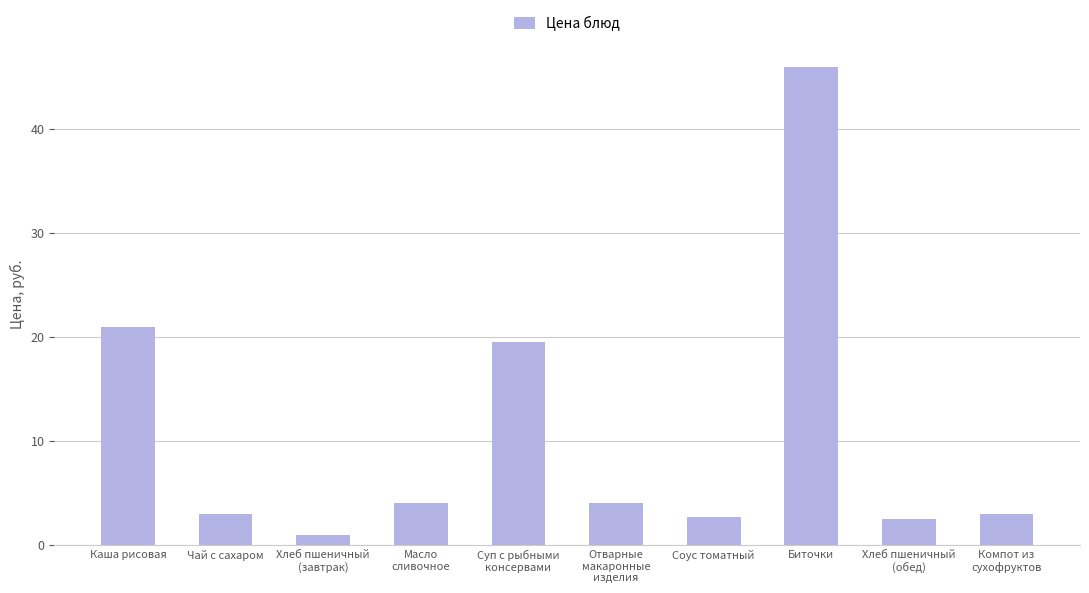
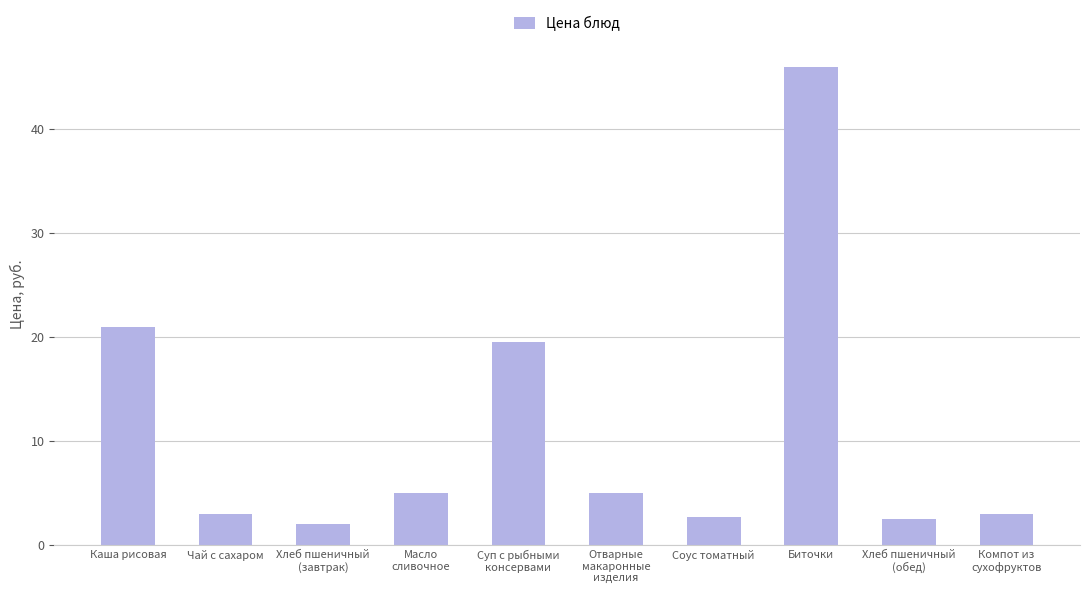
Хлеб пшеничный (завтрак): 1 -> 2
Масло сливочное: 4 -> 5
Отварные макаронные изделия: 4 -> 5
